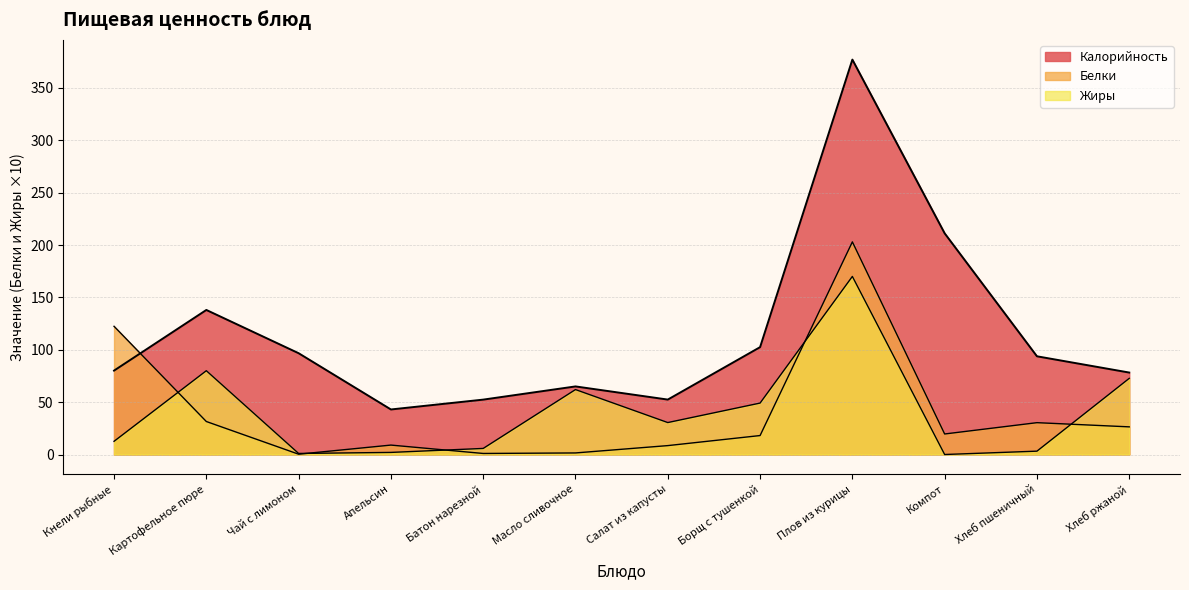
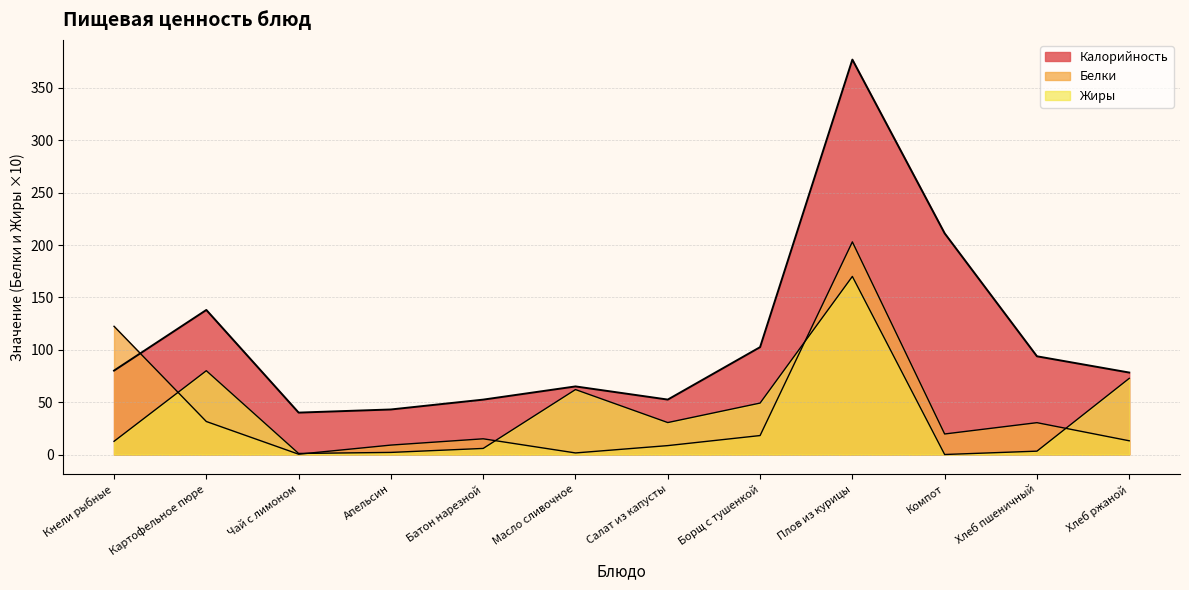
Калорийность, Чай с лимоном: 97 -> 40
Белки, Батон нарезной: 1 -> 15
Белки, Хлеб ржаной: 26 -> 13
